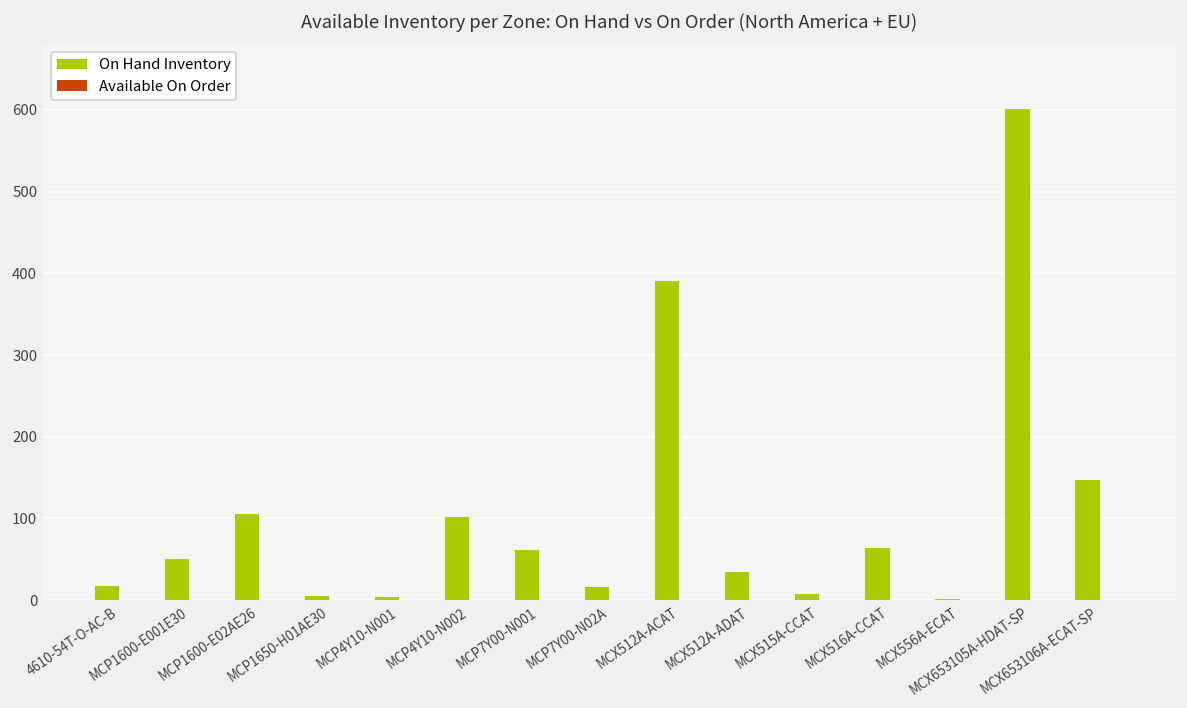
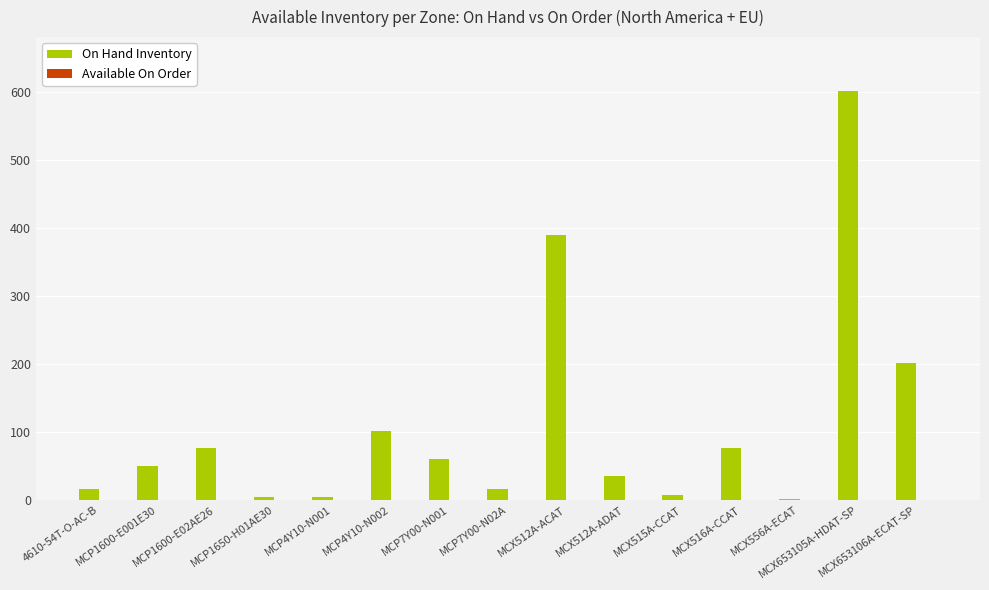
On Hand Inventory, MCP1600-E02AE26: 110 -> 80
On Hand Inventory, MCX516A-CCAT: 60 -> 80
On Hand Inventory, MCX653106A-ECAT-SP: 150 -> 200
